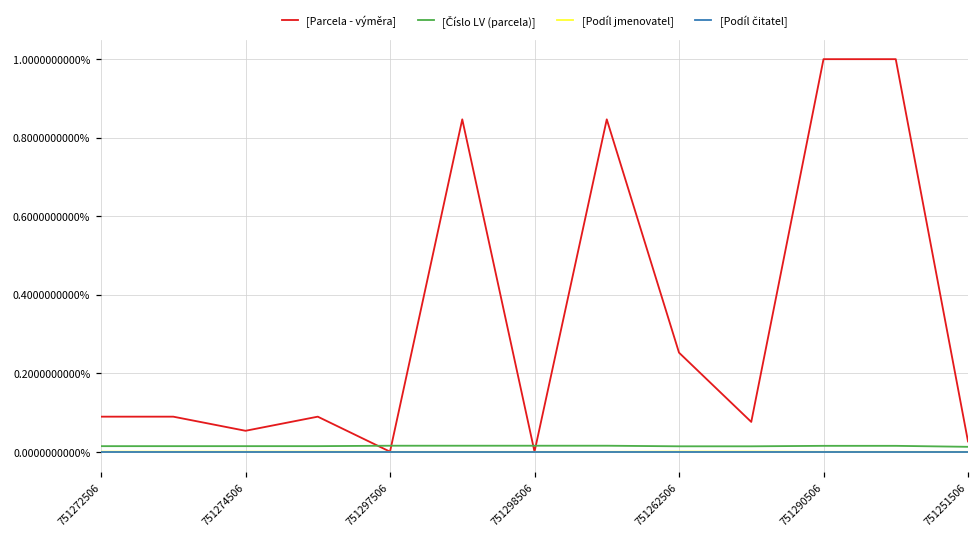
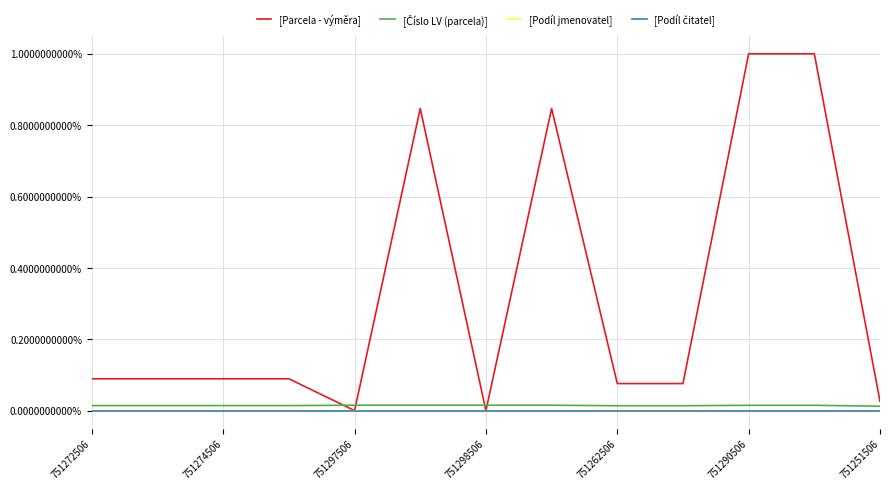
[Parcela - výměra], 751274506: 0.05% -> 0.09%
[Parcela - výměra], 751262506: 0.25% -> 0.08%
